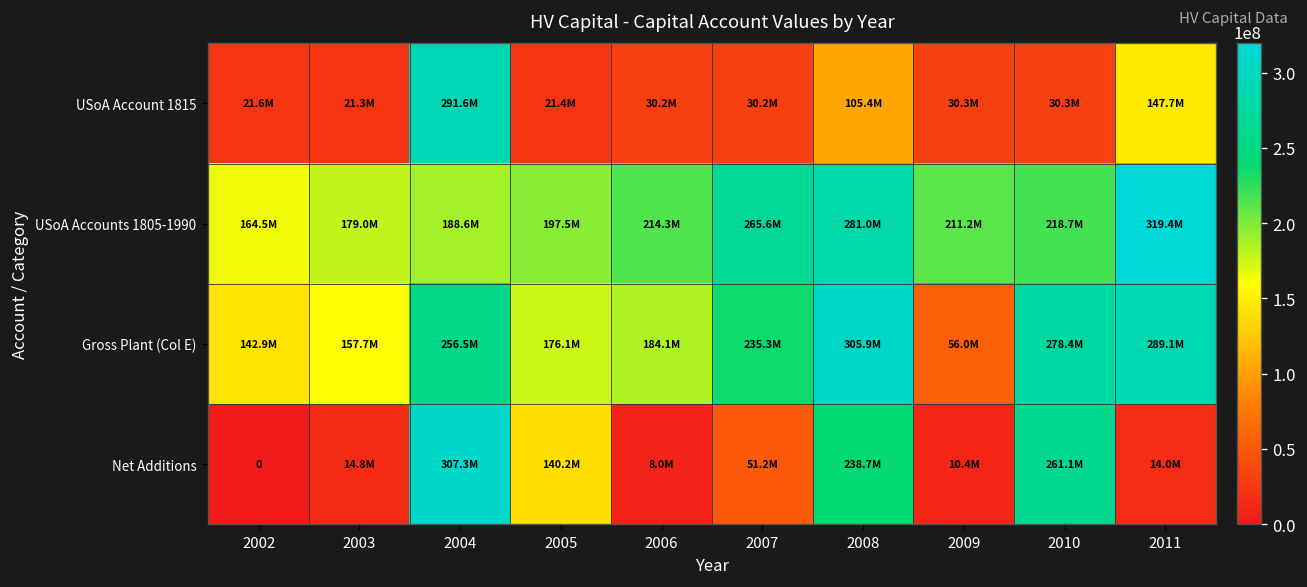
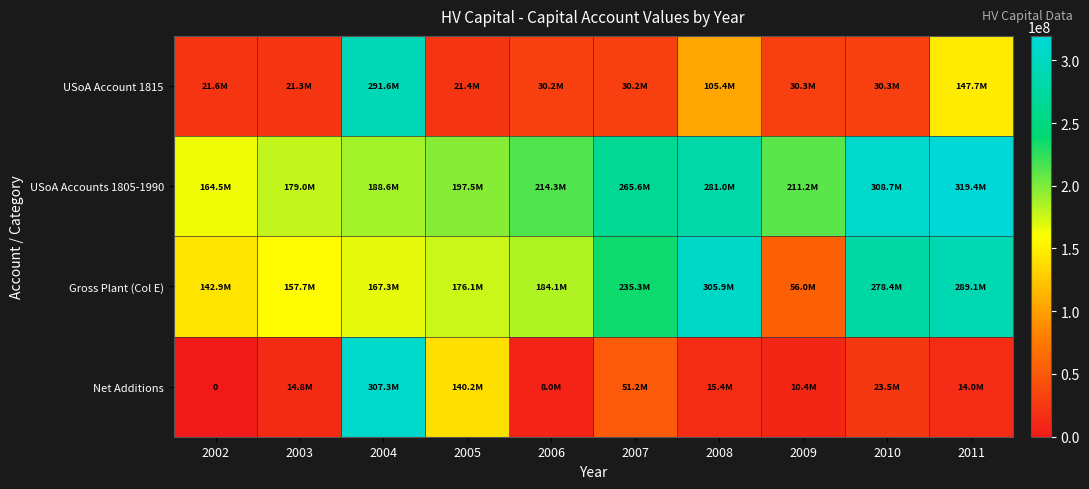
USoA Accounts 1805-1990, 2010: 218.7M -> 308.7M
Gross Plant (Col E), 2004: 256.5M -> 167.3M
Net Additions, 2008: 238.7M -> 15.4M
Net Additions, 2010: 261.1M -> 23.5M
